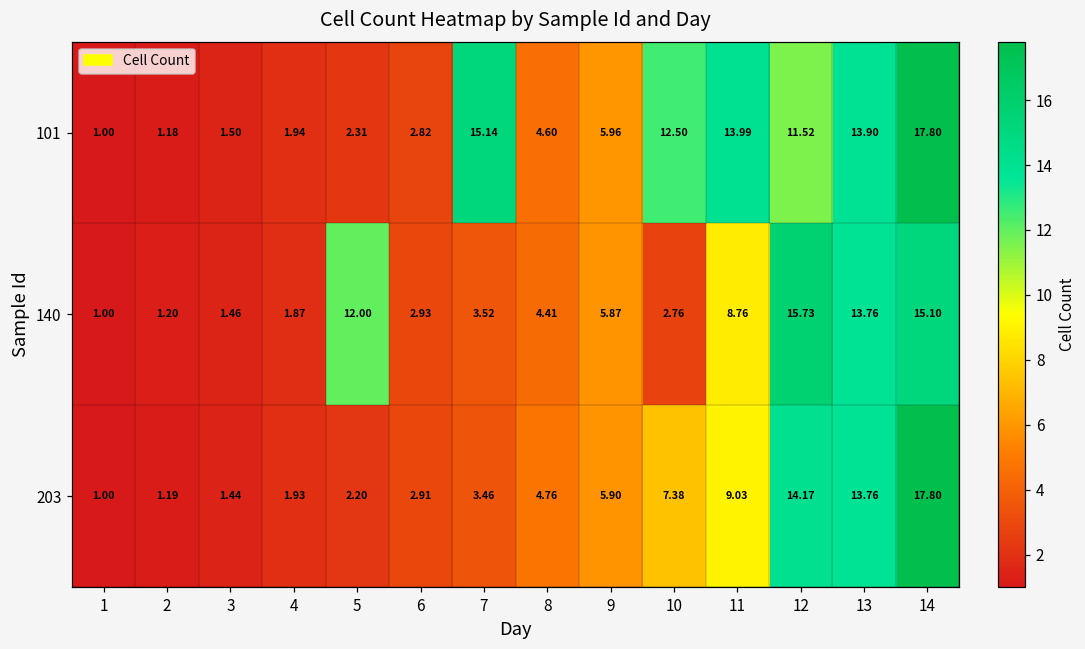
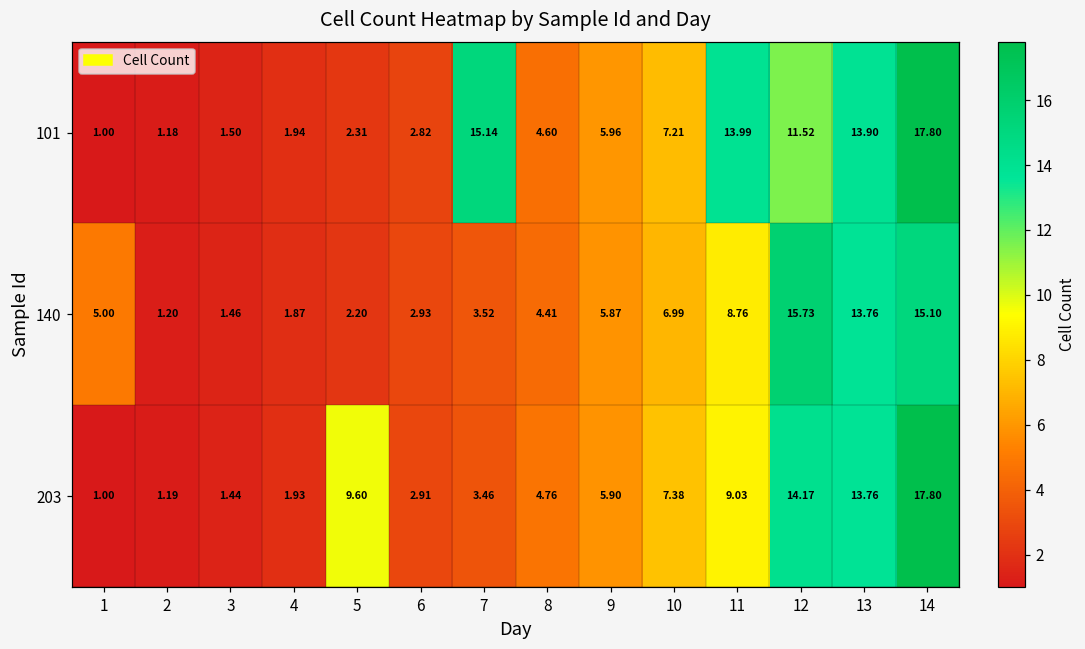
101, 10: 12.50 -> 7.21
140, 1: 1.00 -> 5.00
140, 5: 12.00 -> 2.20
140, 10: 2.76 -> 6.99
203, 5: 2.20 -> 9.60
